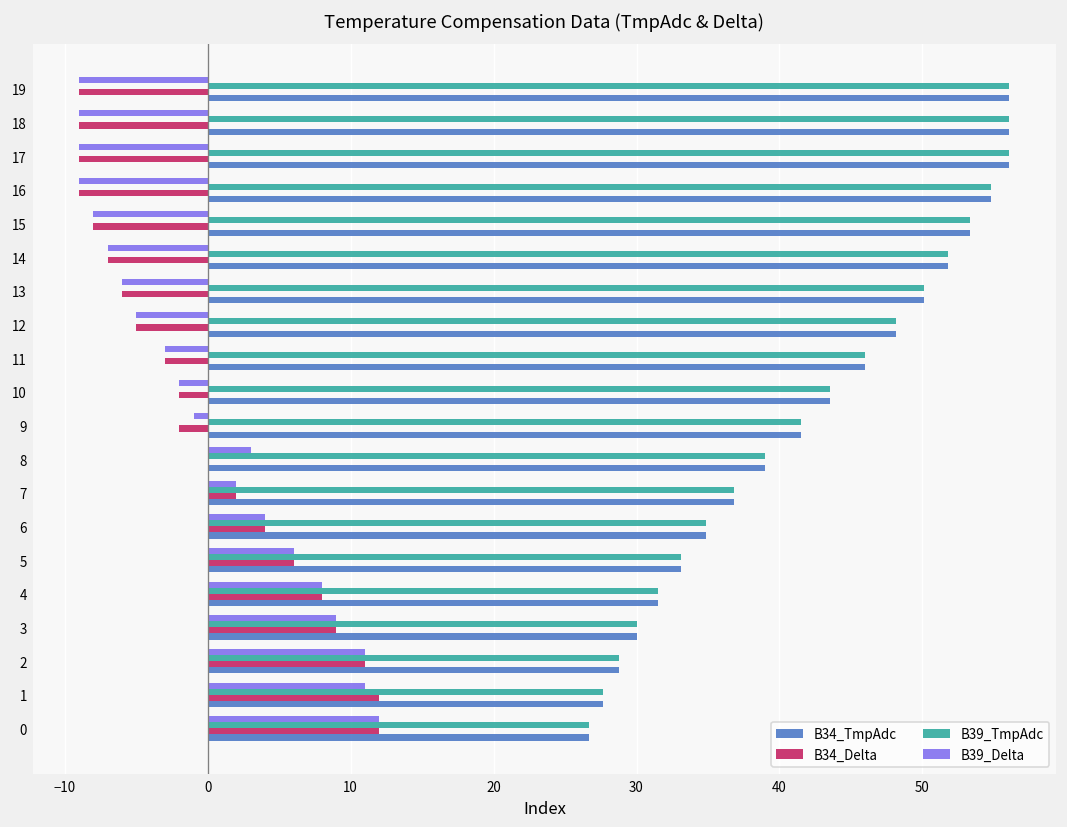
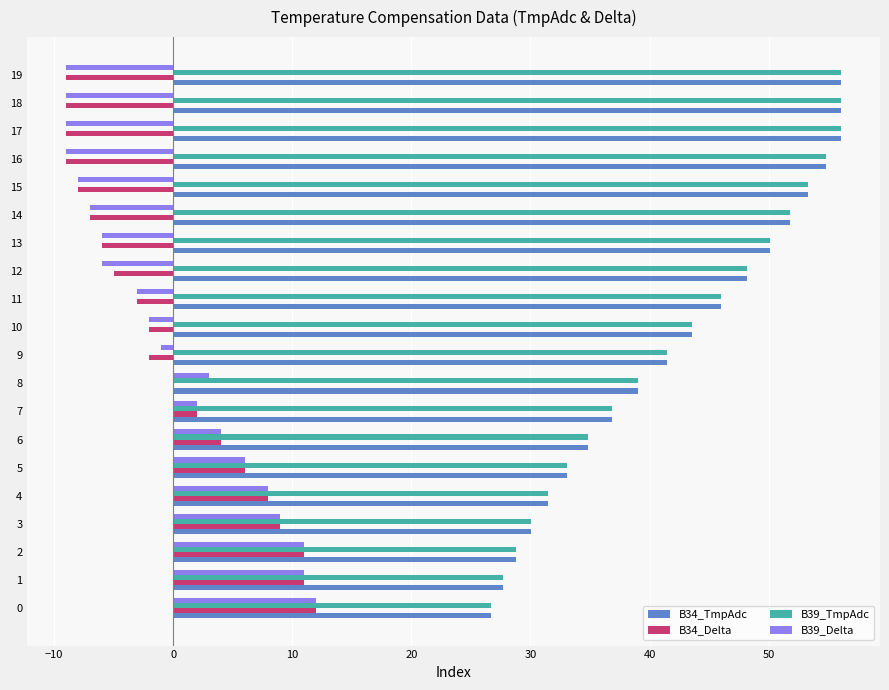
B39_Delta, 12: -5 -> -6
B34_Delta, 1: 12 -> 11
